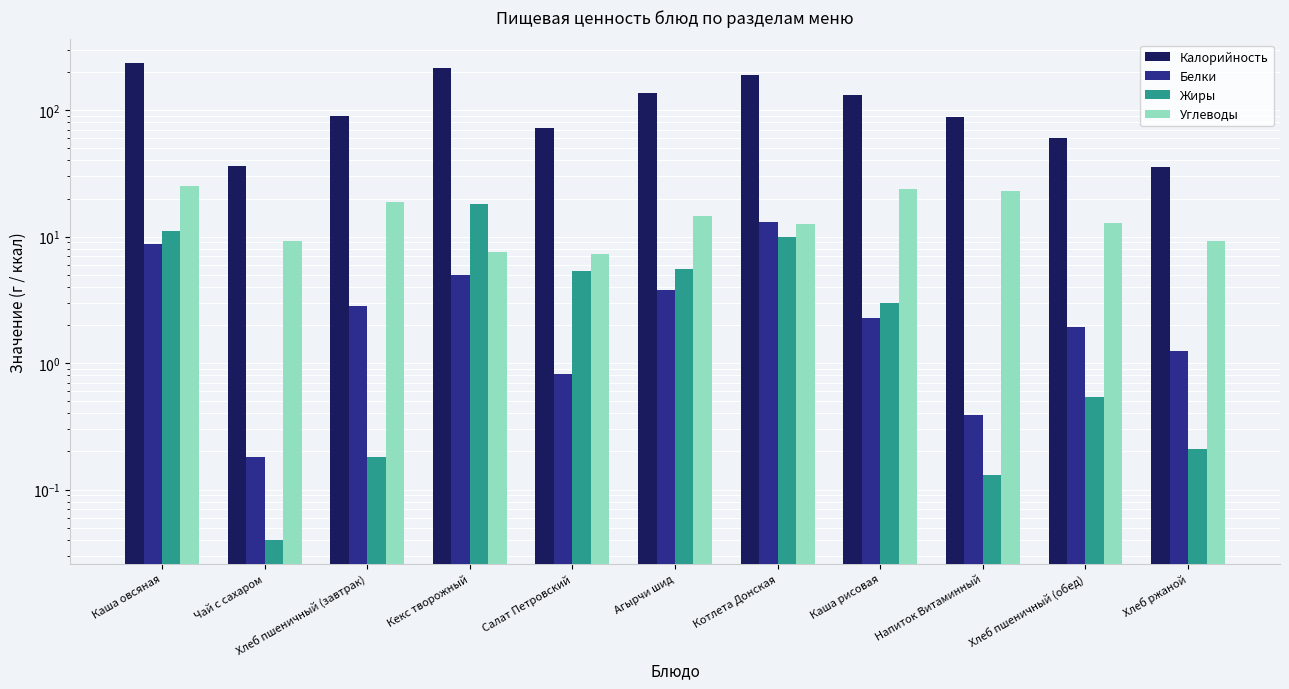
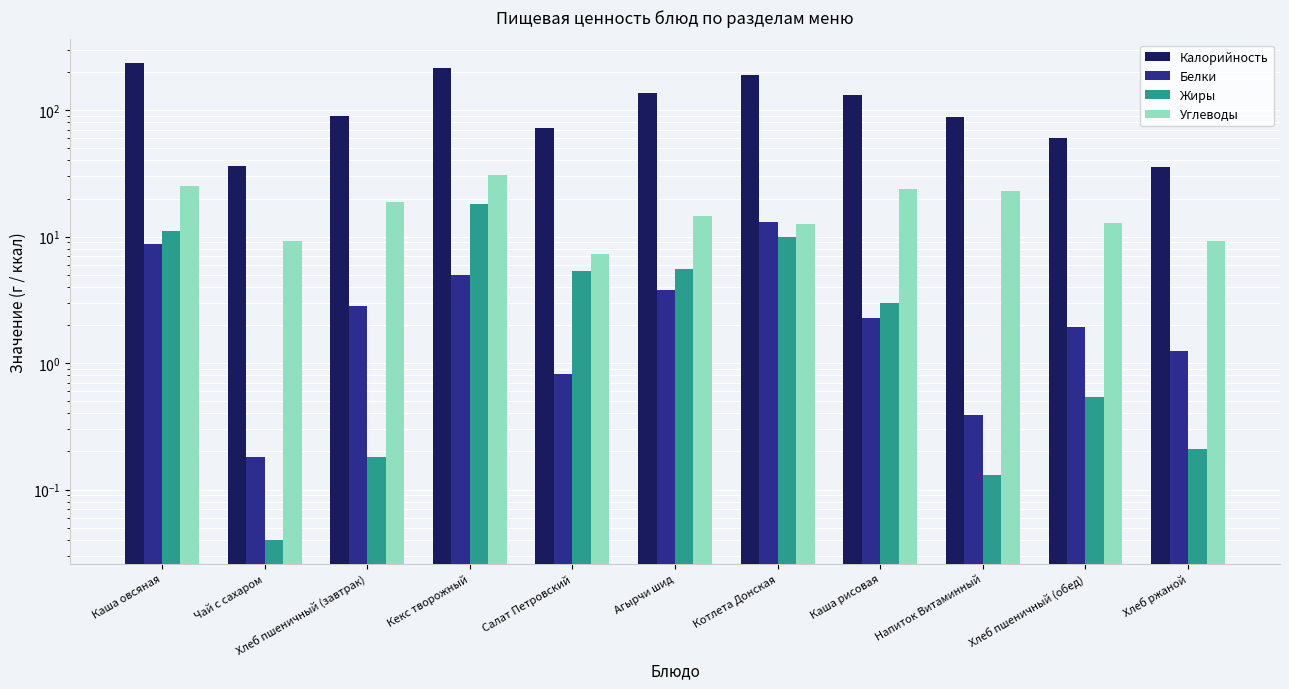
Углеводы, Кекс творожный: 8 -> 30
